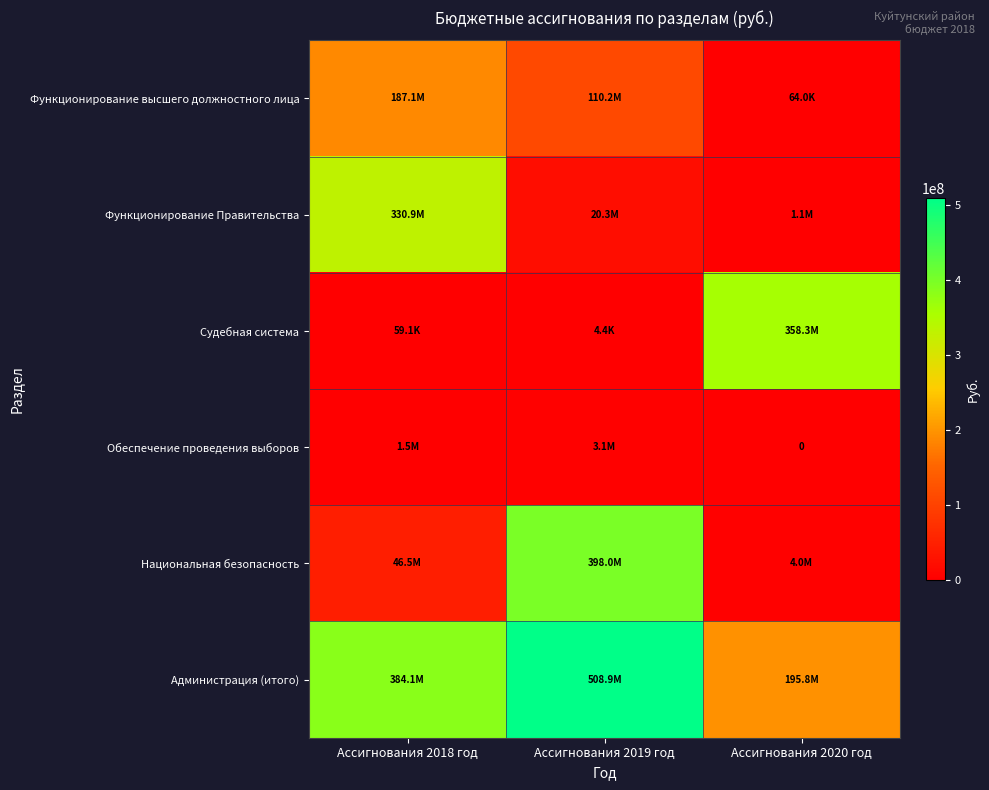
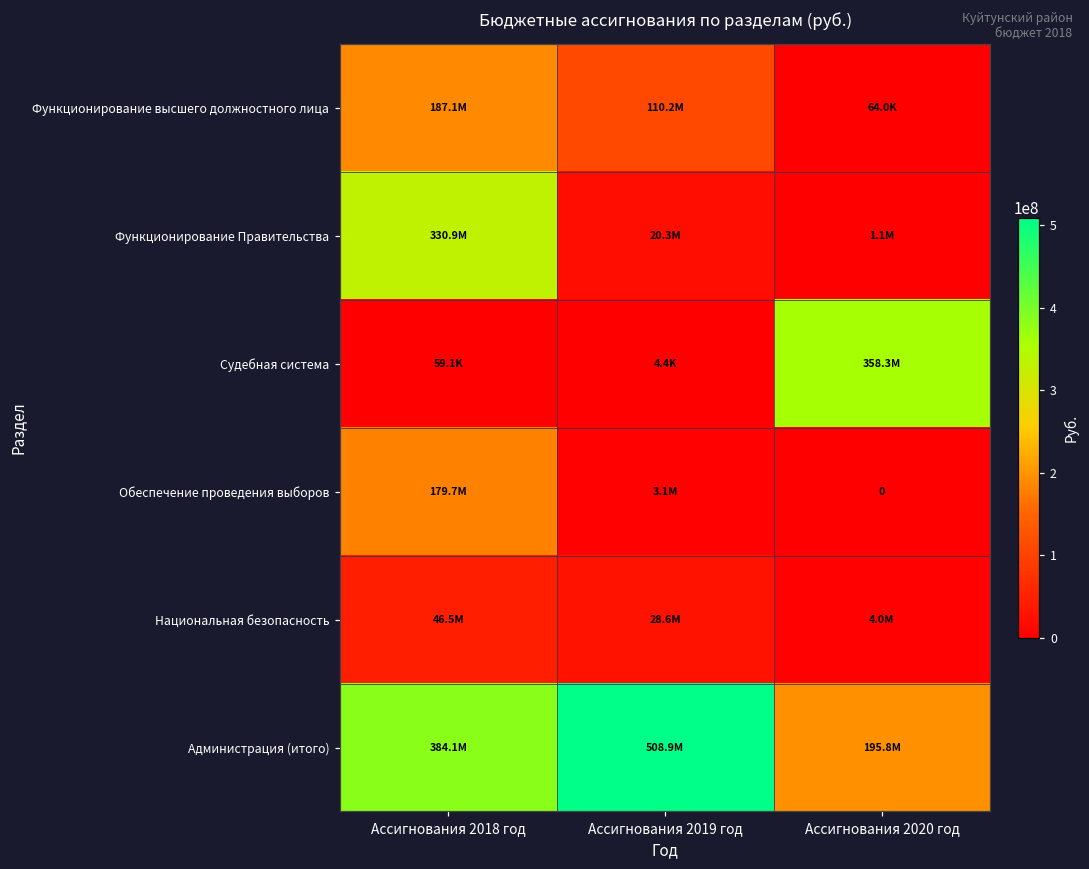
Обеспечение проведения выборов, Ассигнования 2018 год: 1.5M -> 179.7M
Национальная безопасность, Ассигнования 2019 год: 398.0M -> 28.6M
